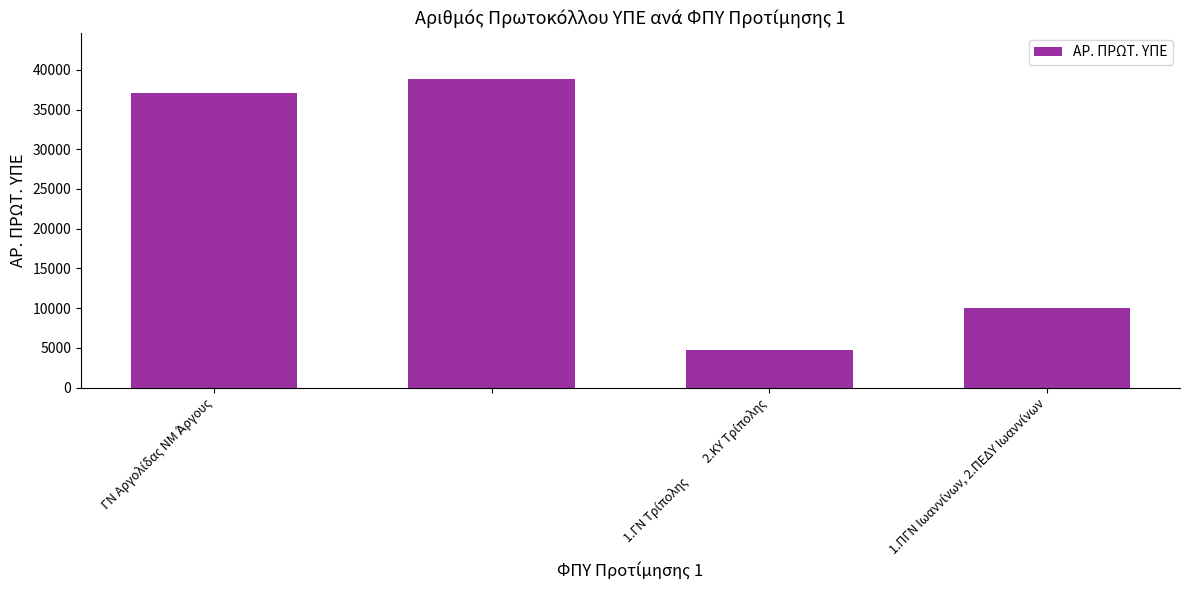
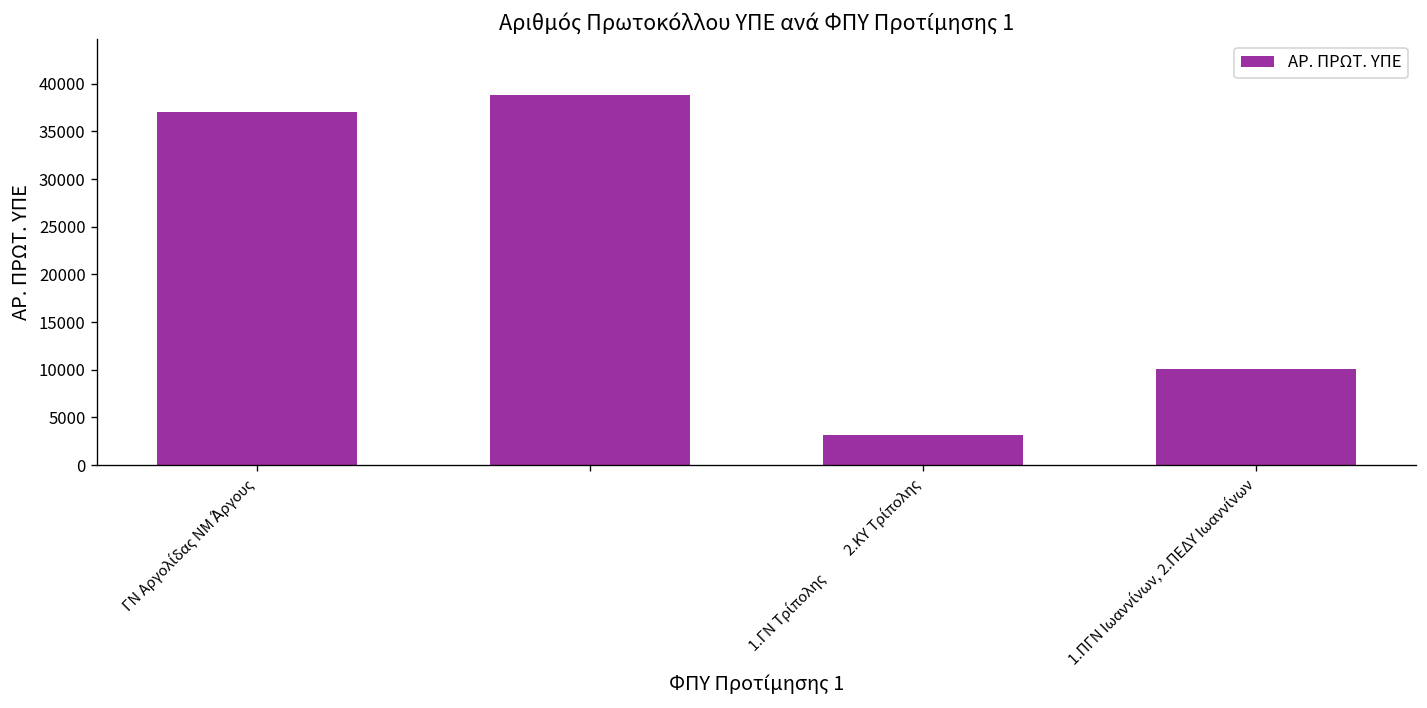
1.ΓΝ Τρίπολης 2.ΚΥ Τρίπολης: 5000 -> 3000
